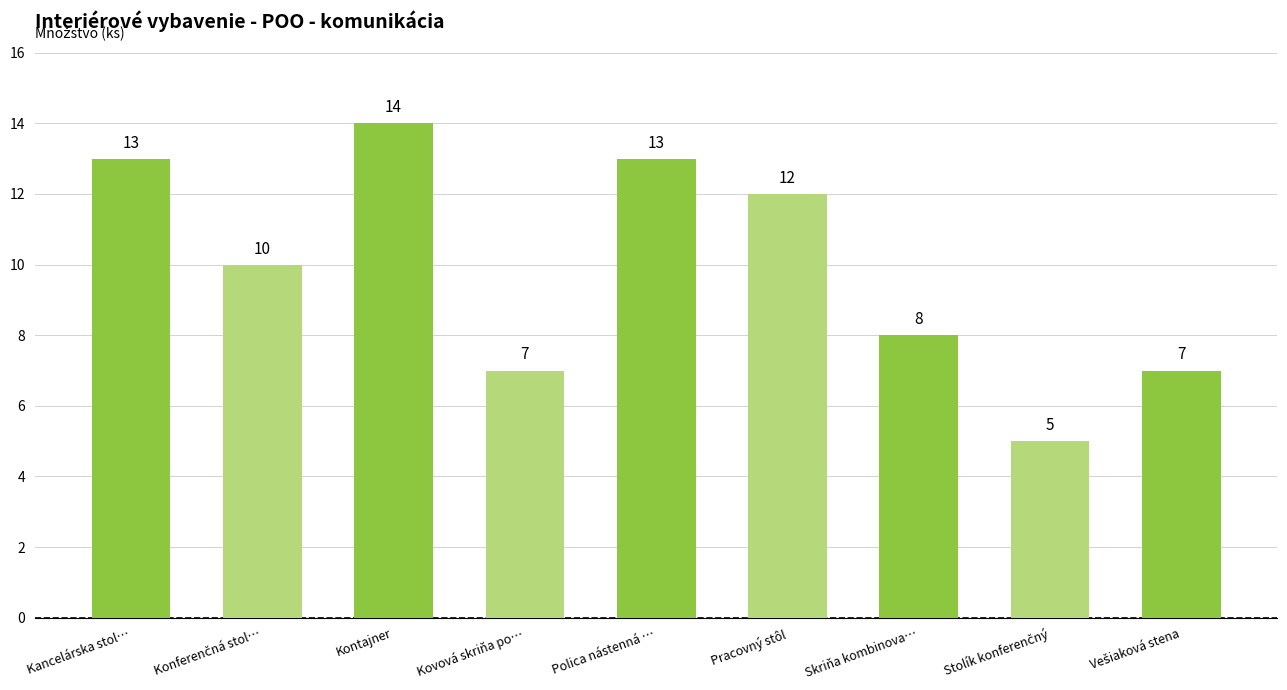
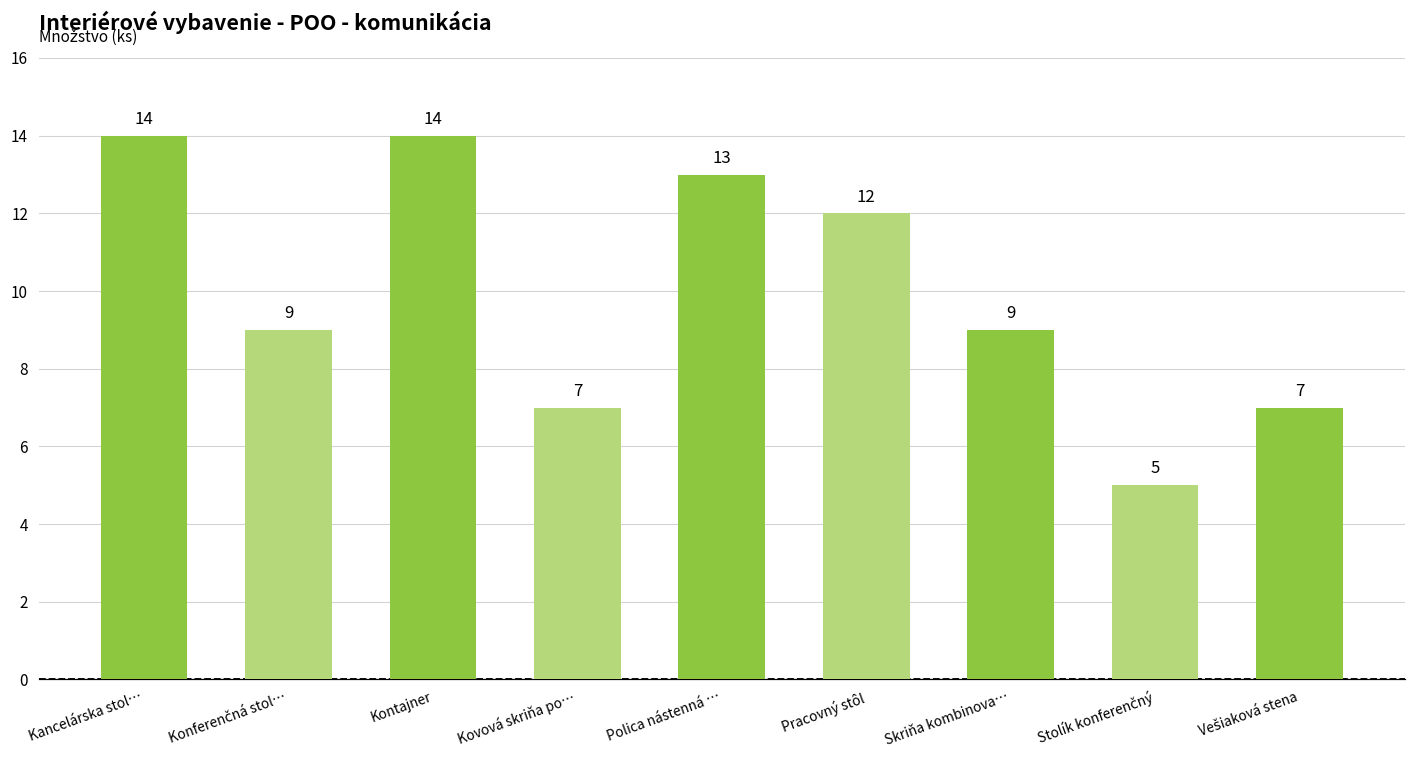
Kancelárska stol…: 13 -> 14
Konferenčná stol…: 10 -> 9
Skriňa kombinova…: 8 -> 9
